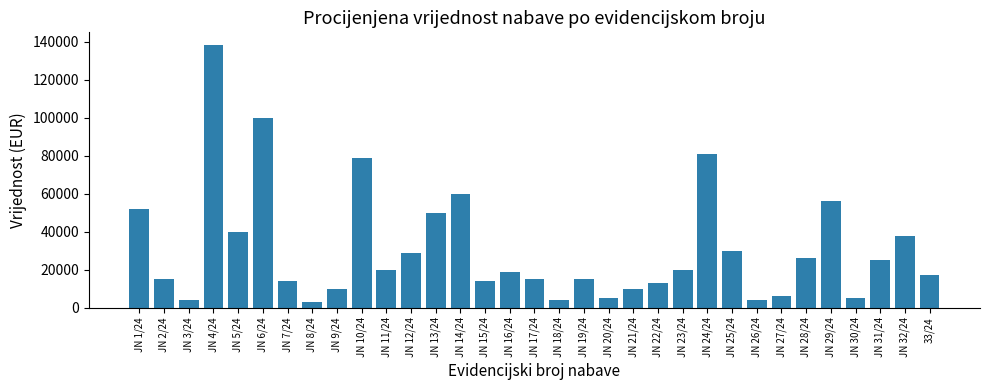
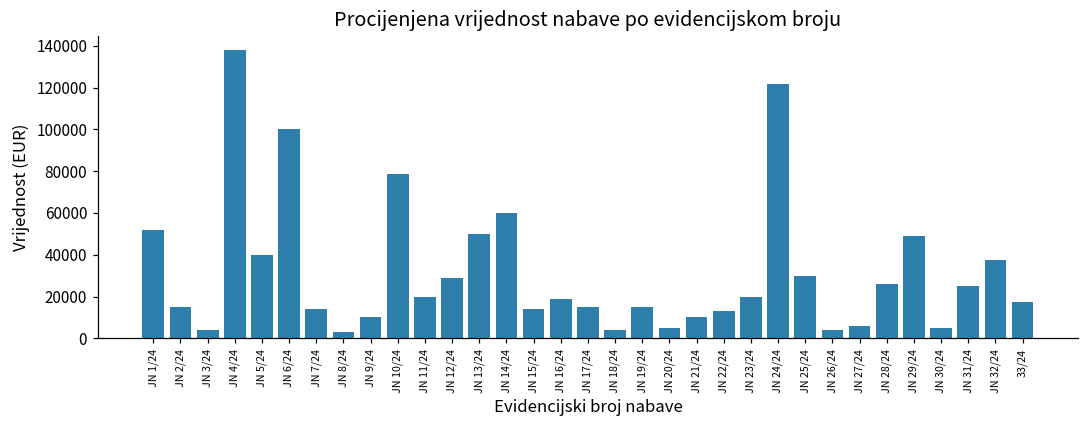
JN 24/24: 81000 -> 122000
JN 29/24: 56000 -> 49000
